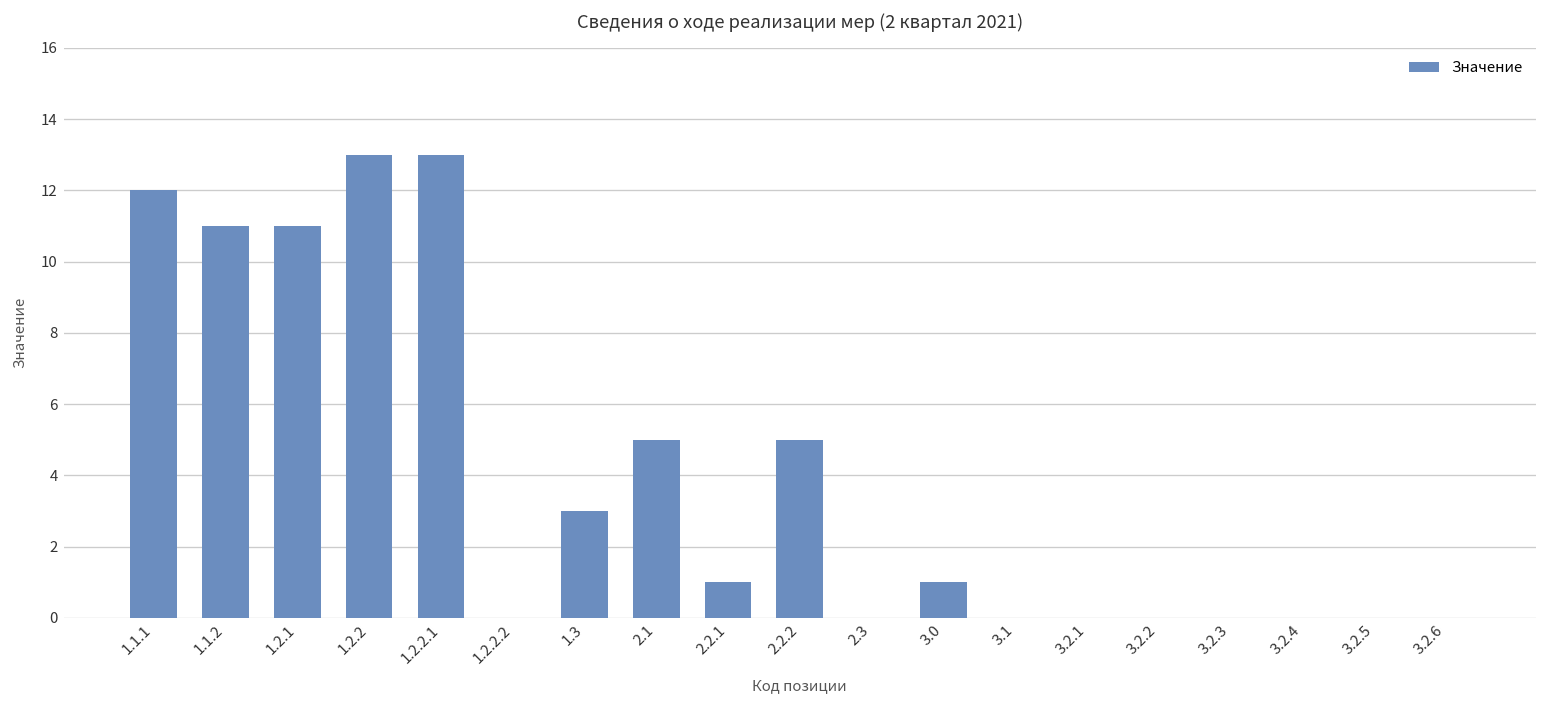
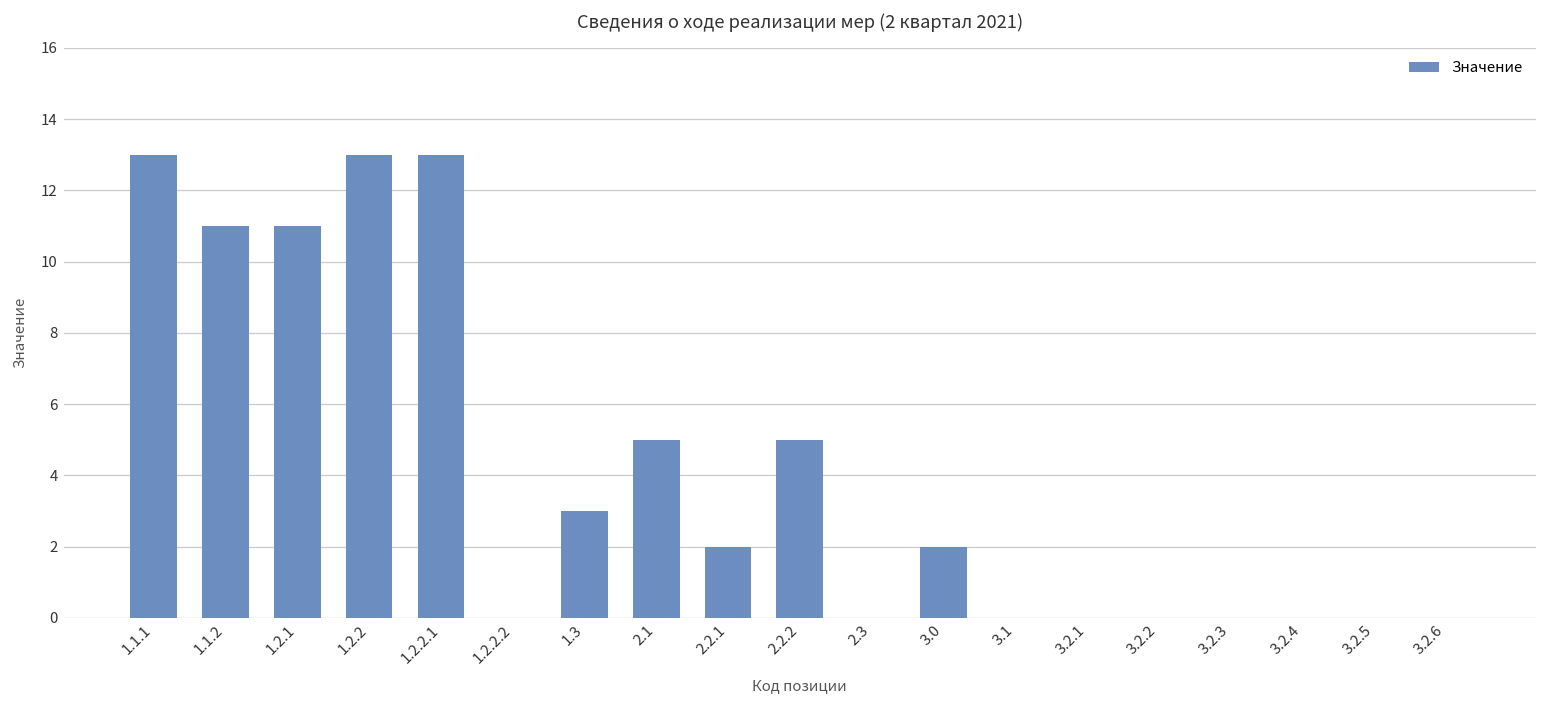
1.1.1: 12 -> 13
2.2.1: 1 -> 2
3.0: 1 -> 2
